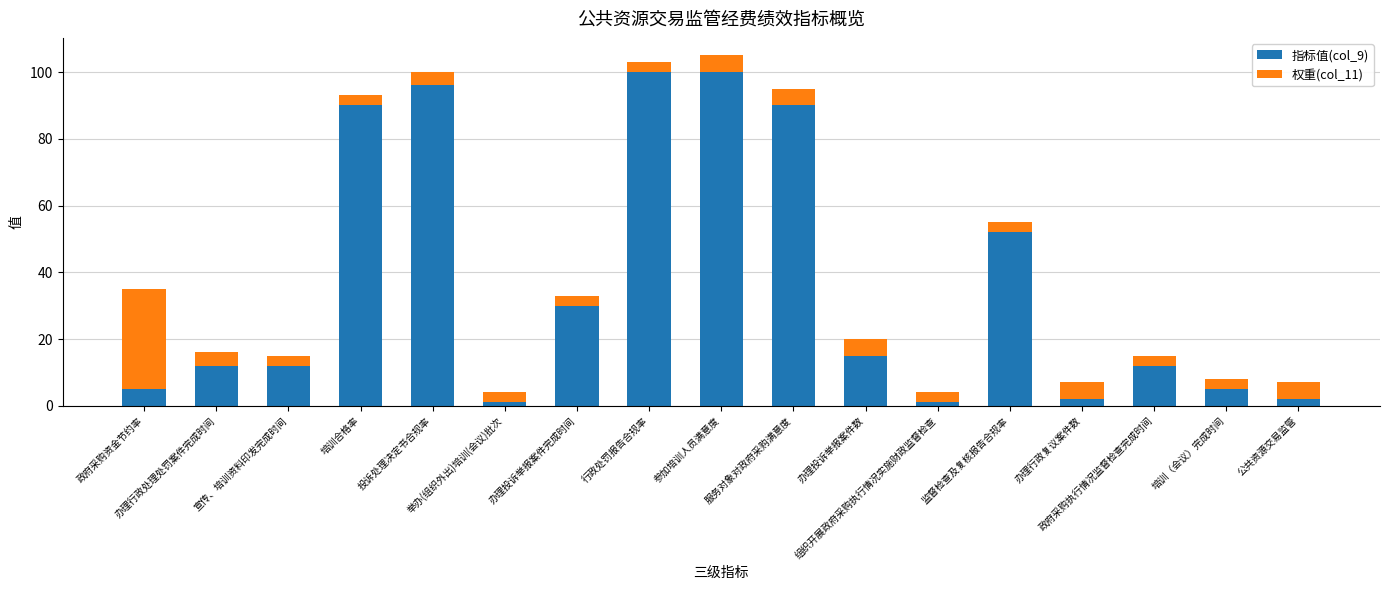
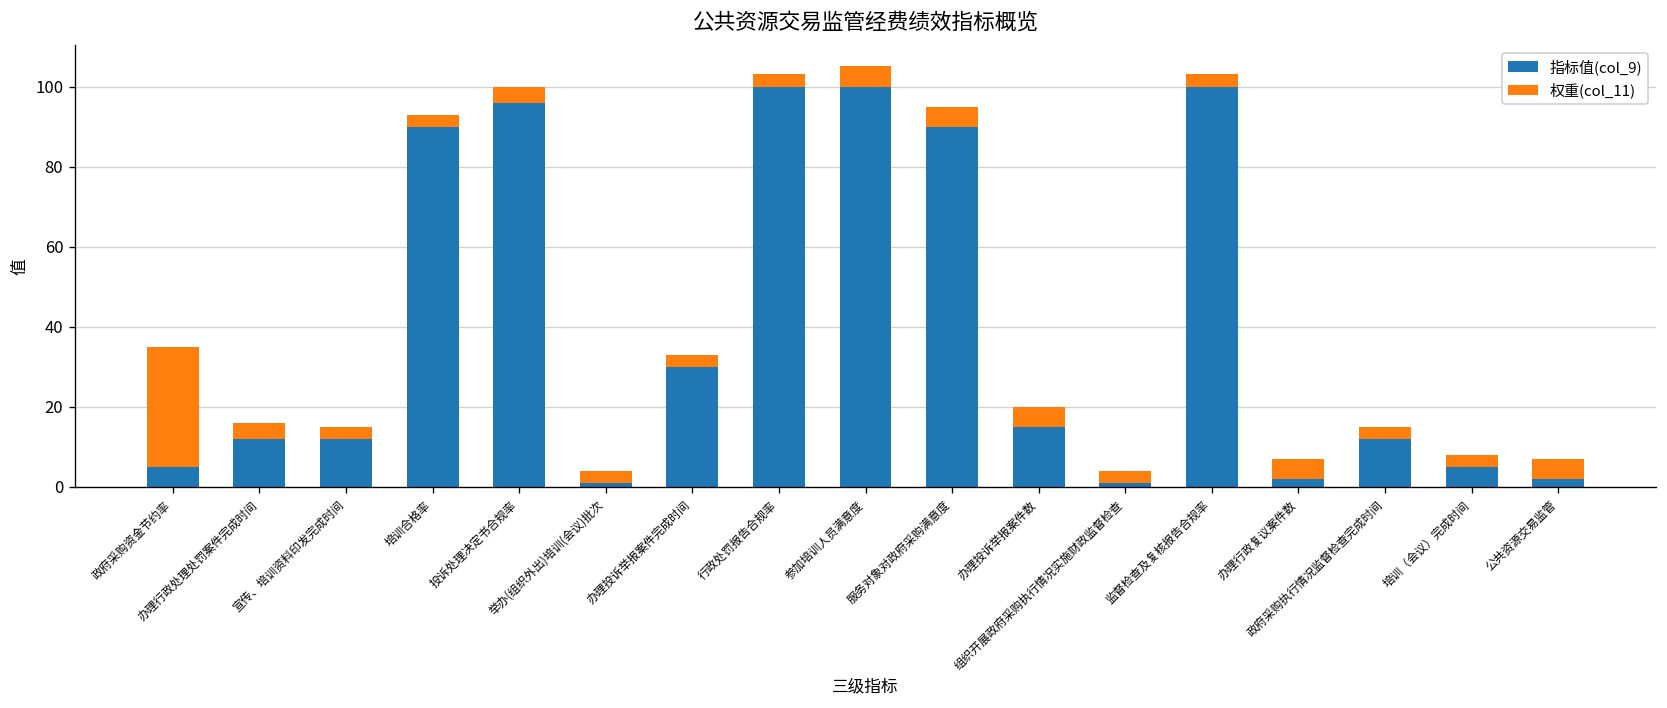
指标值(col_9), 监督检查及复核报告合规率: 52 -> 100
